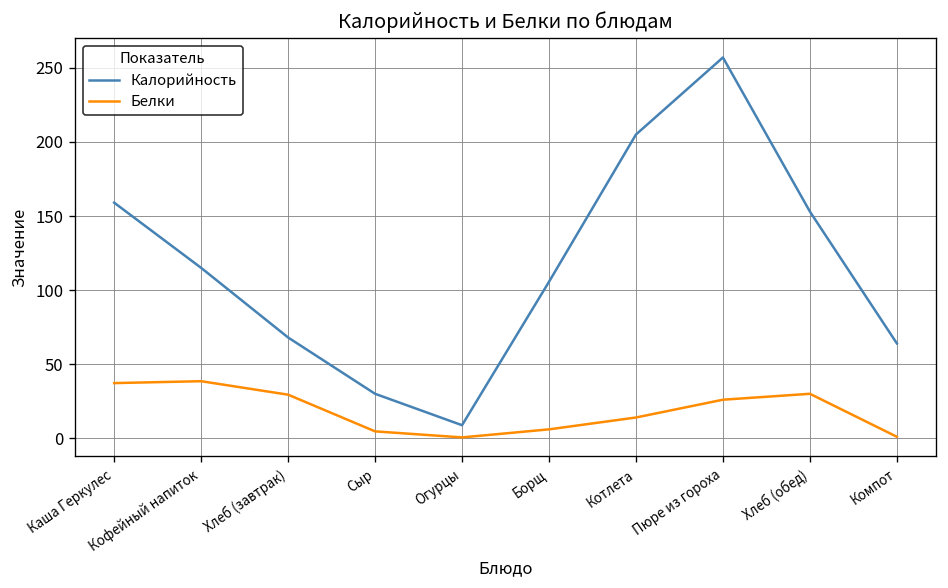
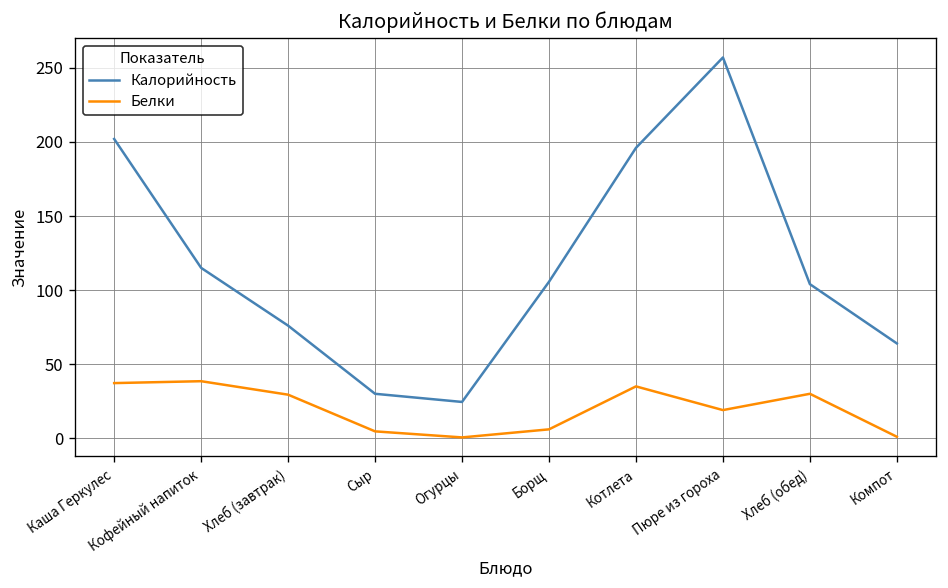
Калорийность, Каша Геркулес: 159 -> 202
Калорийность, Хлеб (завтрак): 68 -> 76
Калорийность, Огурцы: 9 -> 25
Калорийность, Котлета: 205 -> 196
Белки, Котлета: 14 -> 35
Белки, Пюре из гороха: 26 -> 19
Калорийность, Хлеб (обед): 153 -> 104
